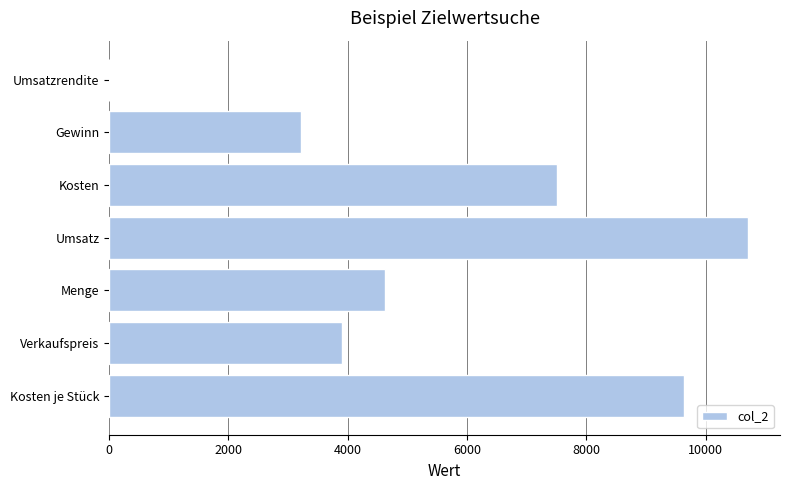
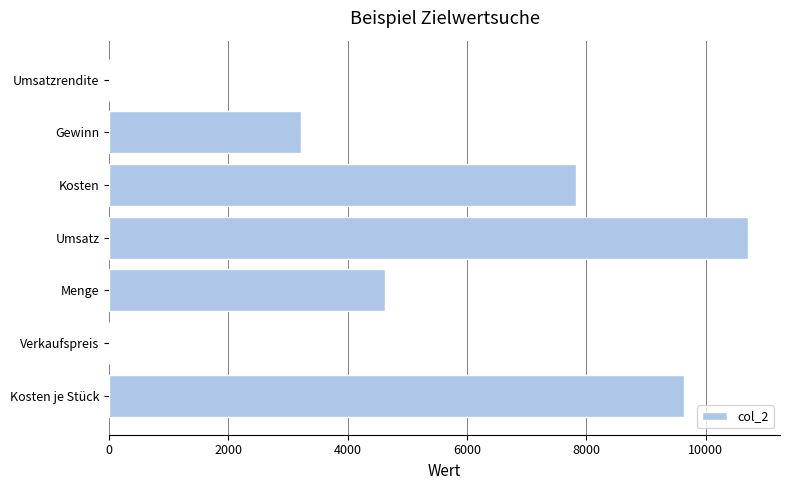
Kosten: 7500 -> 7800
Verkaufspreis: 3900 -> 0
